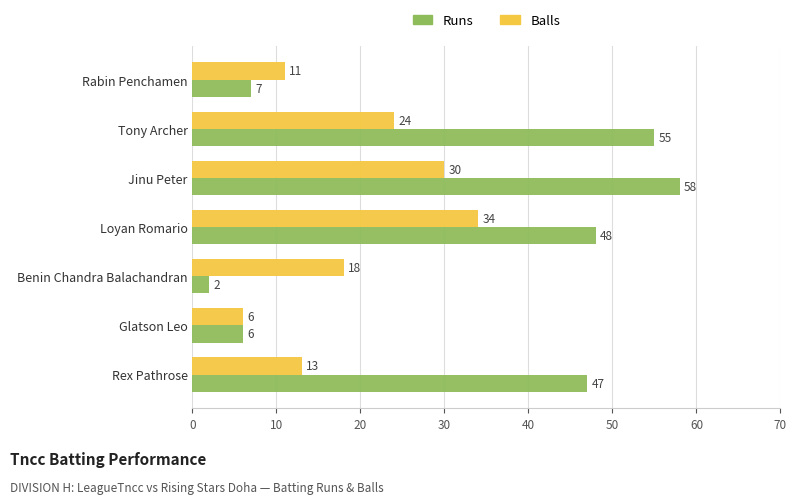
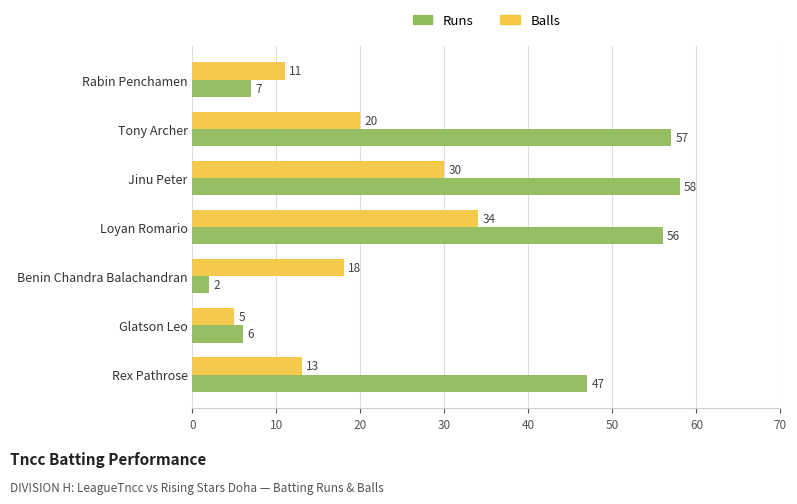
Balls, Tony Archer: 24 -> 20
Runs, Tony Archer: 55 -> 57
Runs, Loyan Romario: 48 -> 56
Balls, Glatson Leo: 6 -> 5
